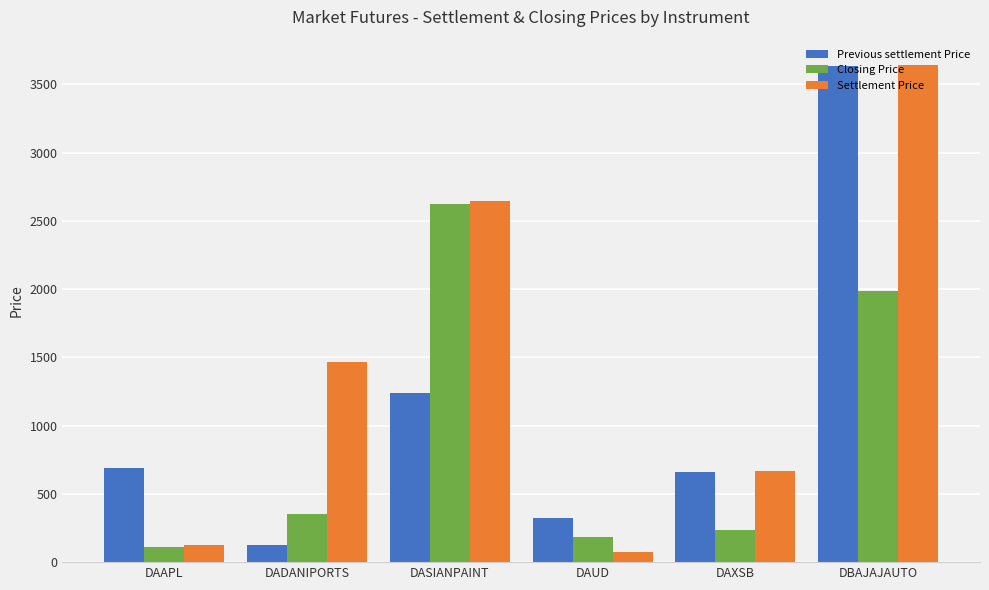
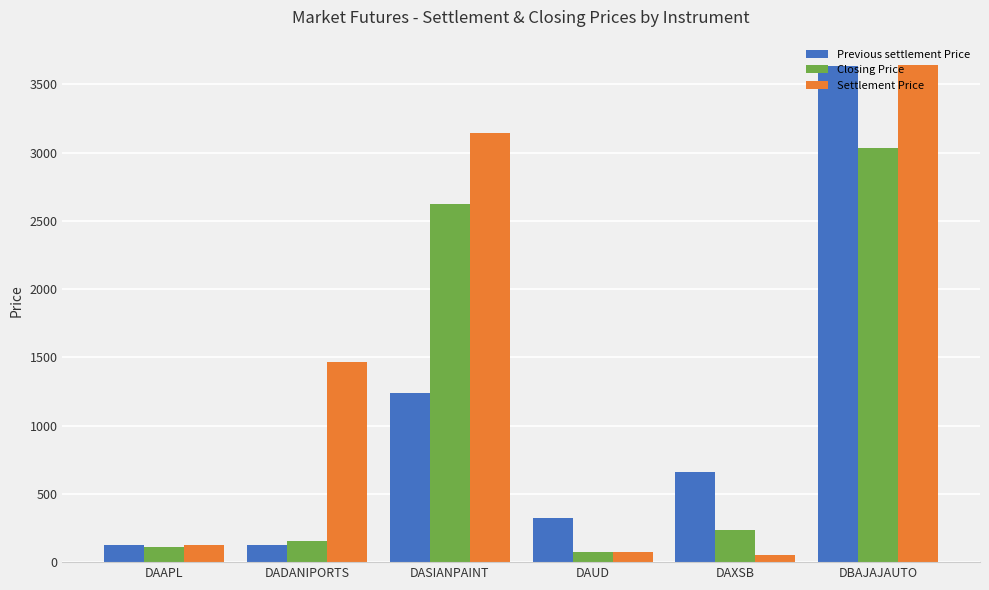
Previous settlement Price, DAAPL: 690 -> 130
Closing Price, DADANIPORTS: 350 -> 150
Settlement Price, DASIANPAINT: 2650 -> 3140
Closing Price, DAUD: 180 -> 80
Settlement Price, DAXSB: 670 -> 50
Closing Price, DBAJAJAUTO: 1990 -> 3030
